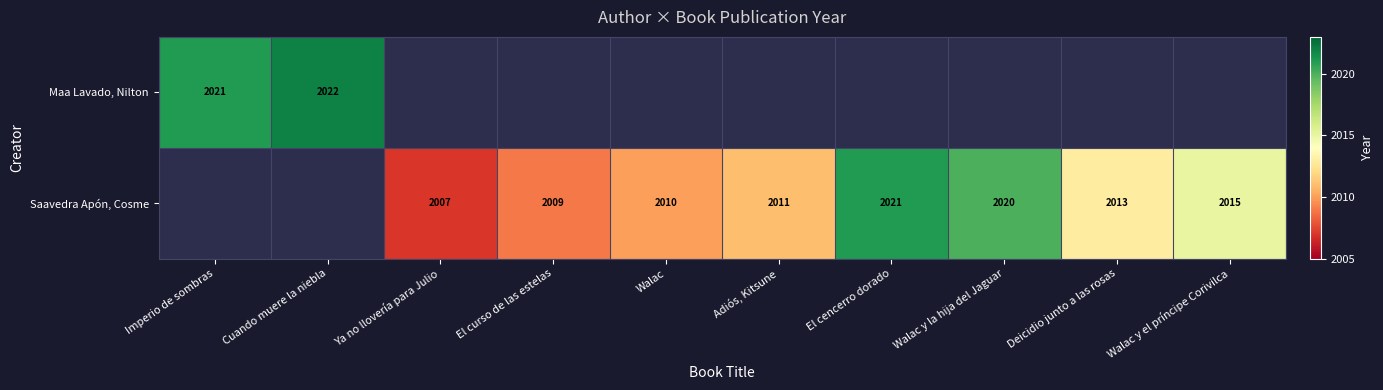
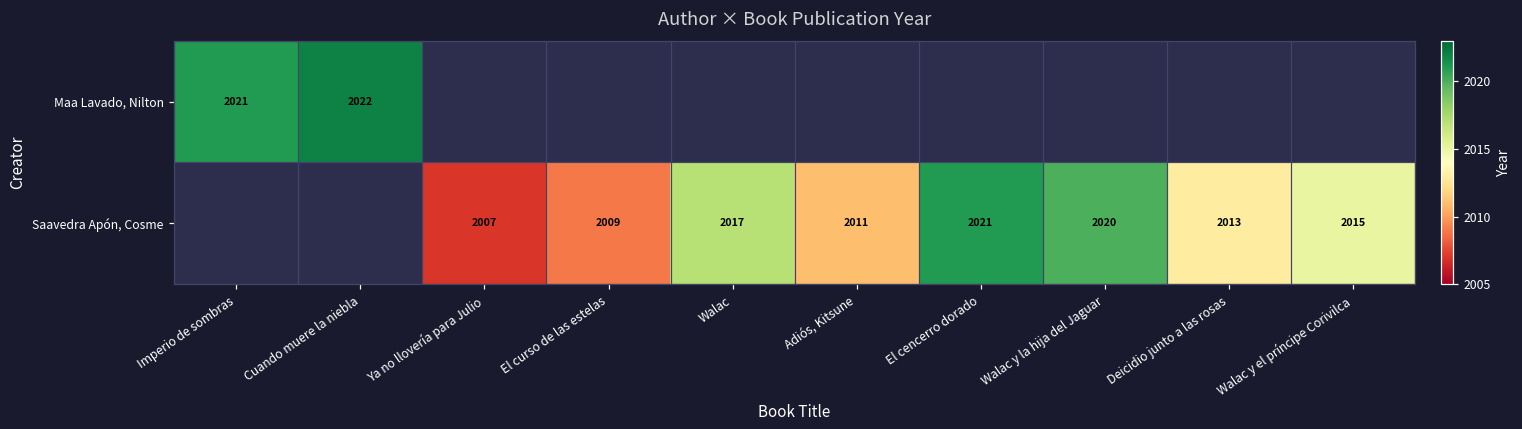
Saavedra Apón, Cosme, Walac: 2010 -> 2017
